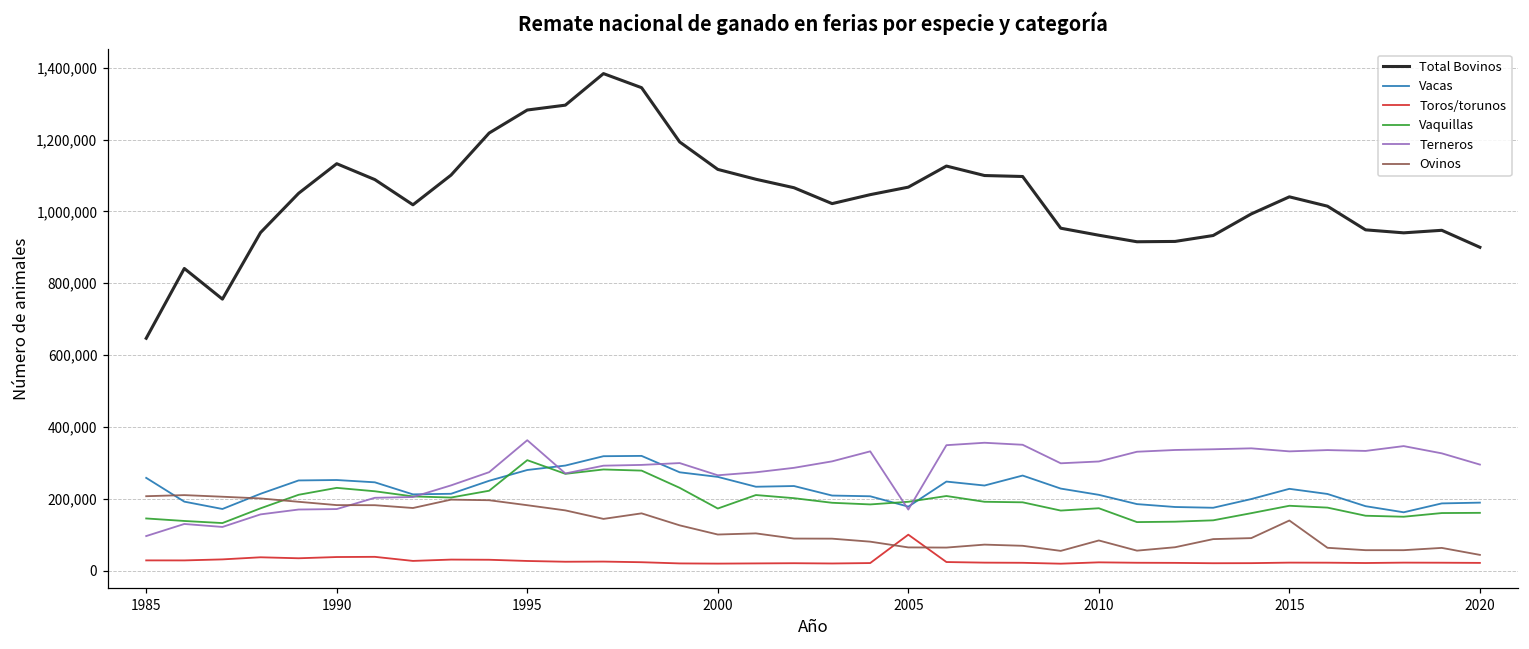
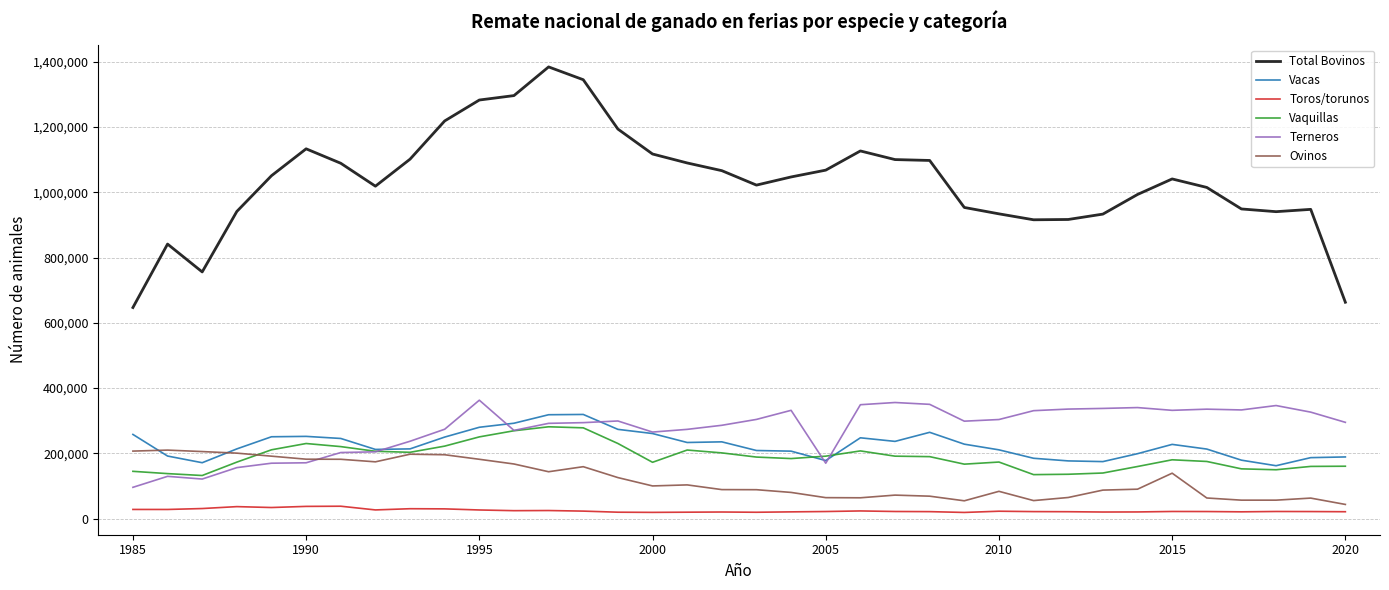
Vaquillas, 1995: 310,000 -> 250,000
Toros/torunos, 2005: 100,000 -> 20,000
Total Bovinos, 2020: 900,000 -> 660,000
